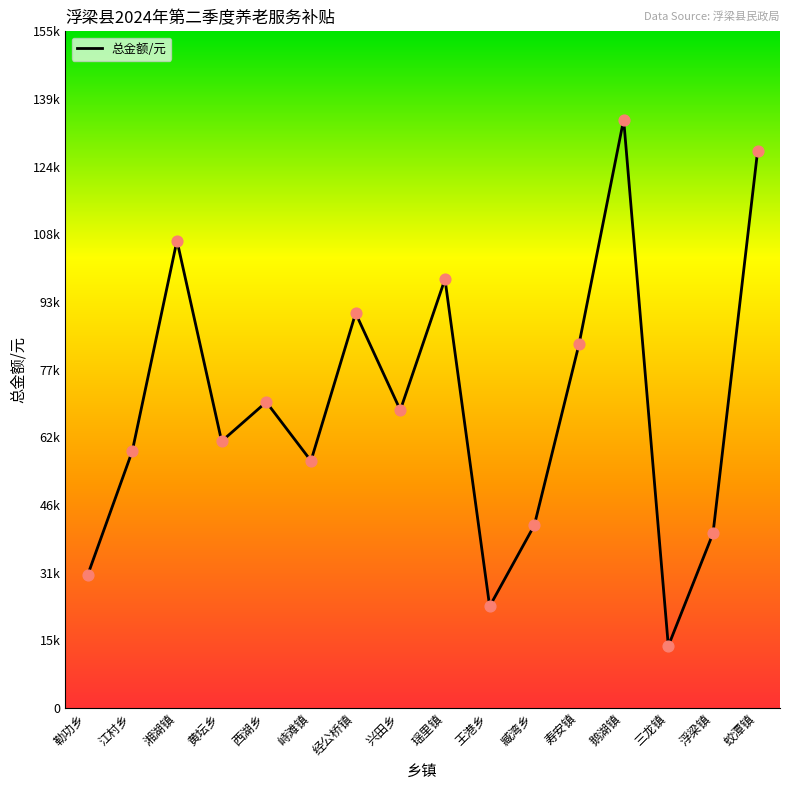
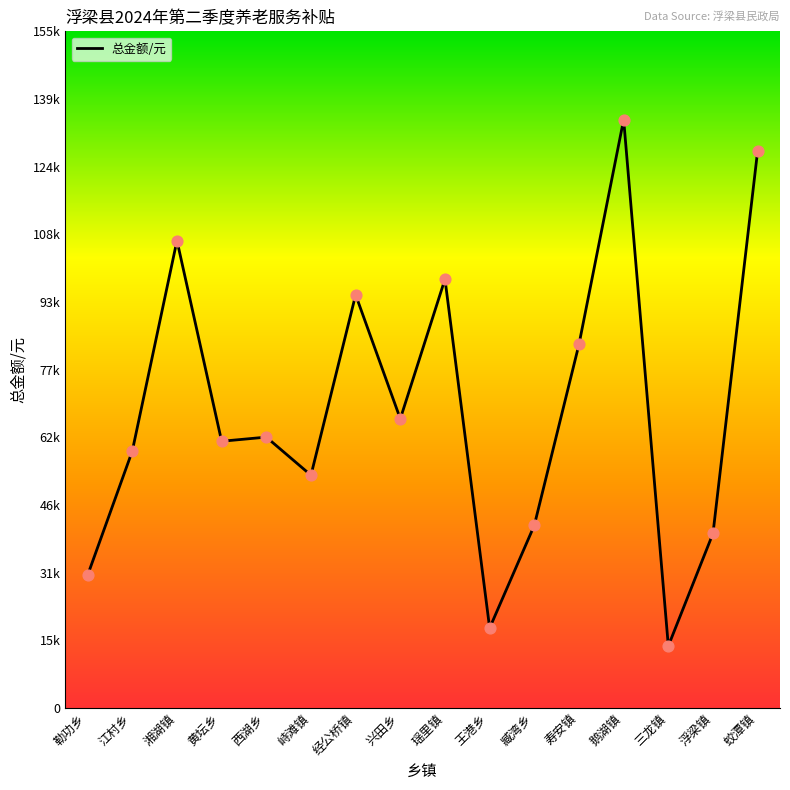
西湖乡: 70000 -> 62000
峙滩镇: 57000 -> 53000
经公桥镇: 91000 -> 95000
兴田乡: 68000 -> 66000
王港乡: 23000 -> 18000
